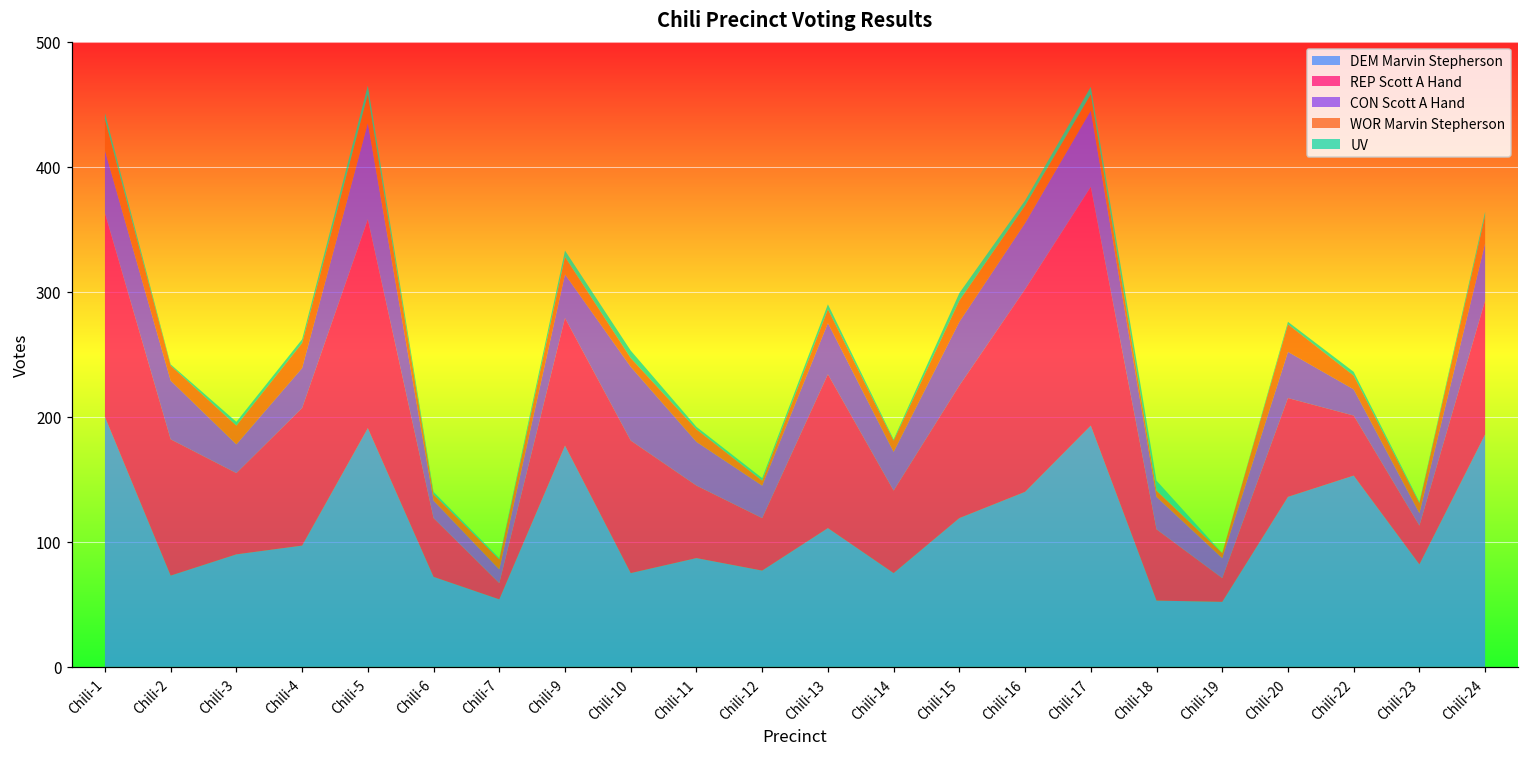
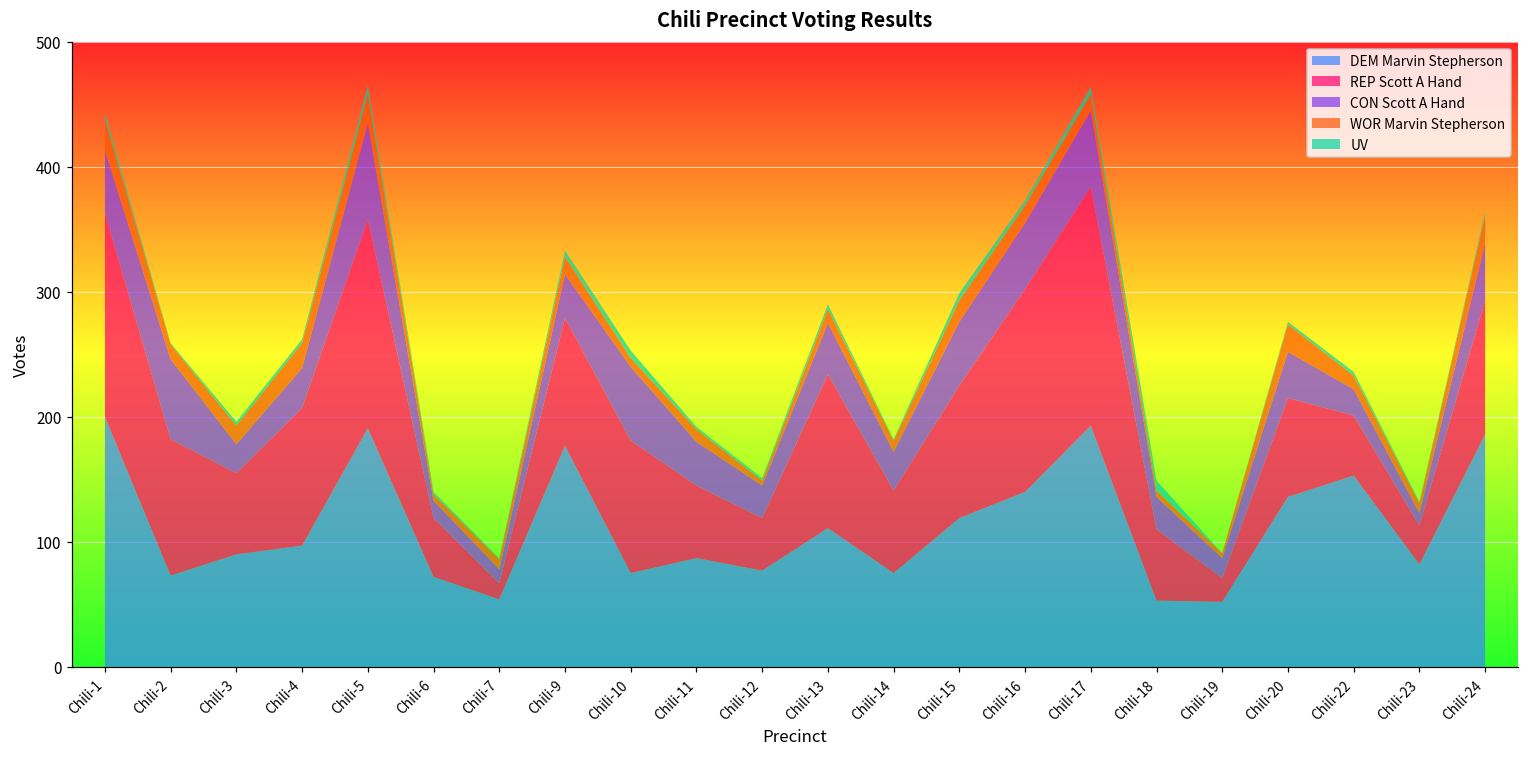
CON Scott A Hand, Chili-2: 47 -> 64
